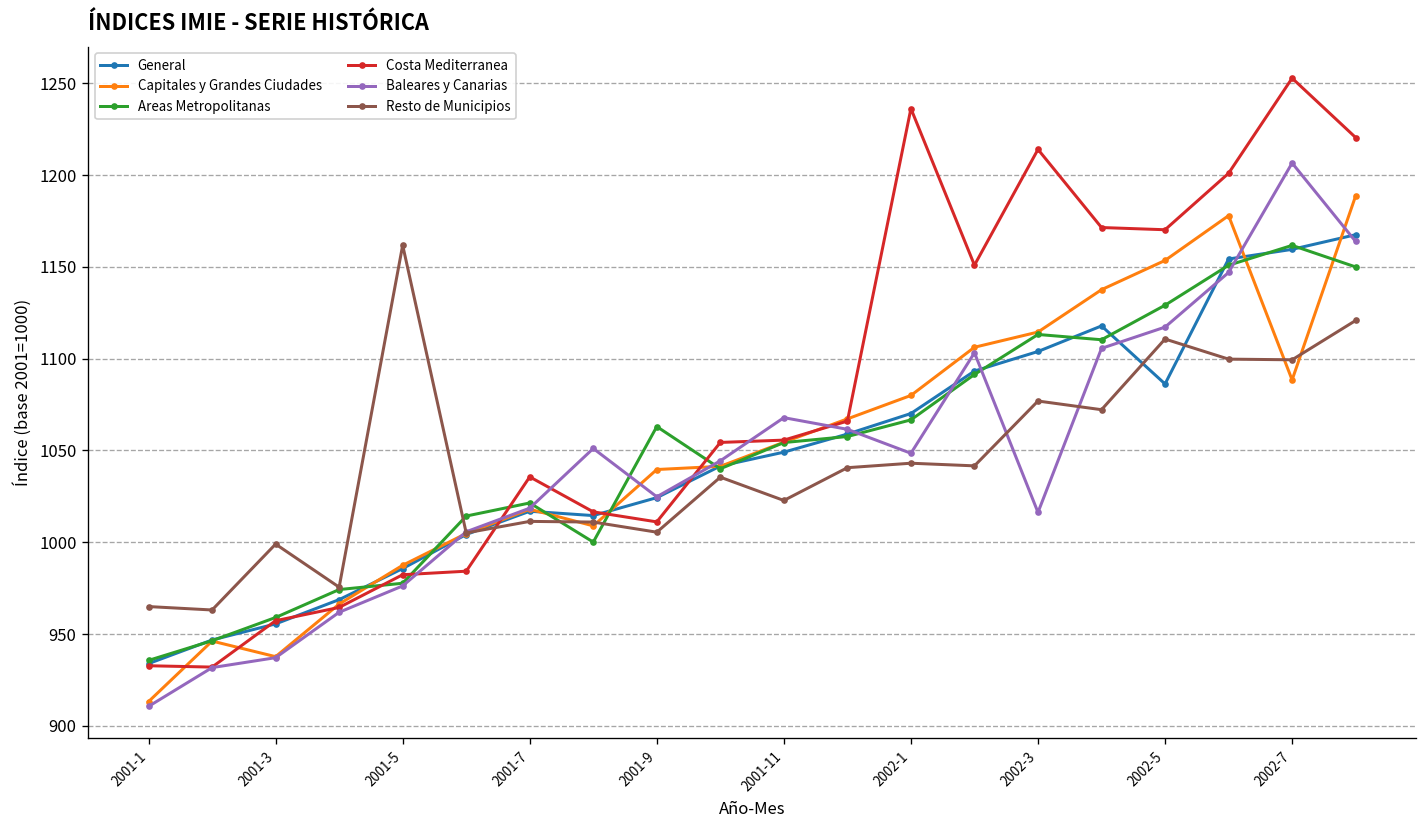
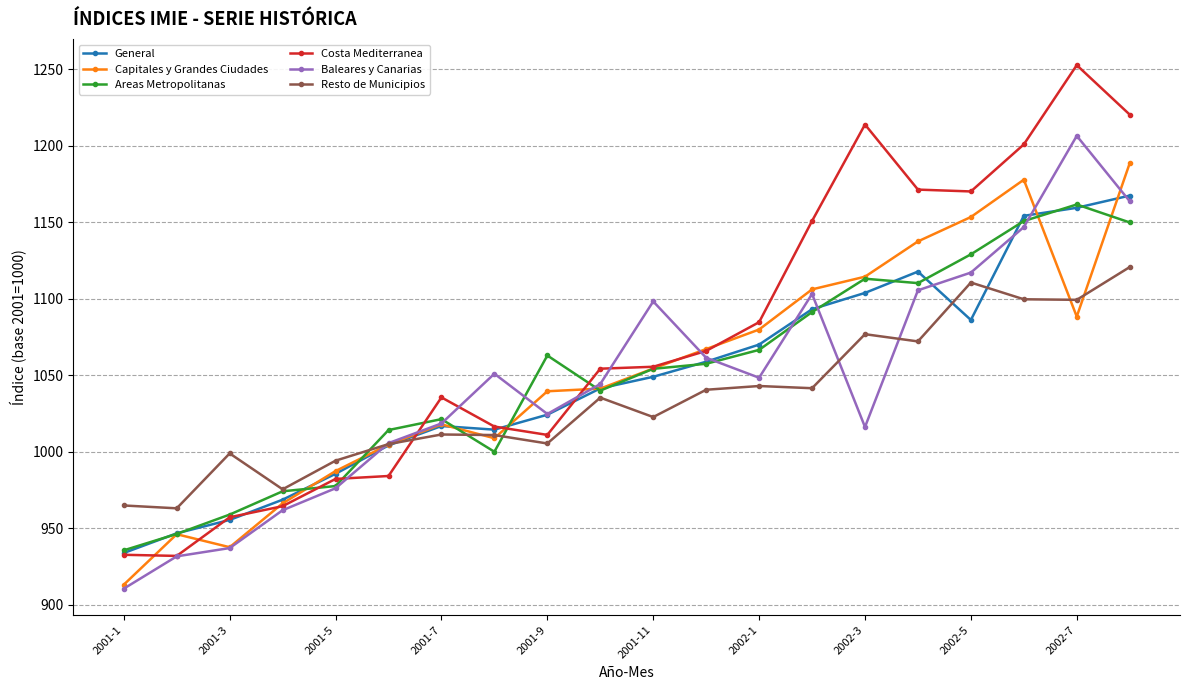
Resto de Municipios, 2001-5: 1162 -> 994
Baleares y Canarias, 2001-11: 1068 -> 1098
Costa Mediterranea, 2002-1: 1236 -> 1085
